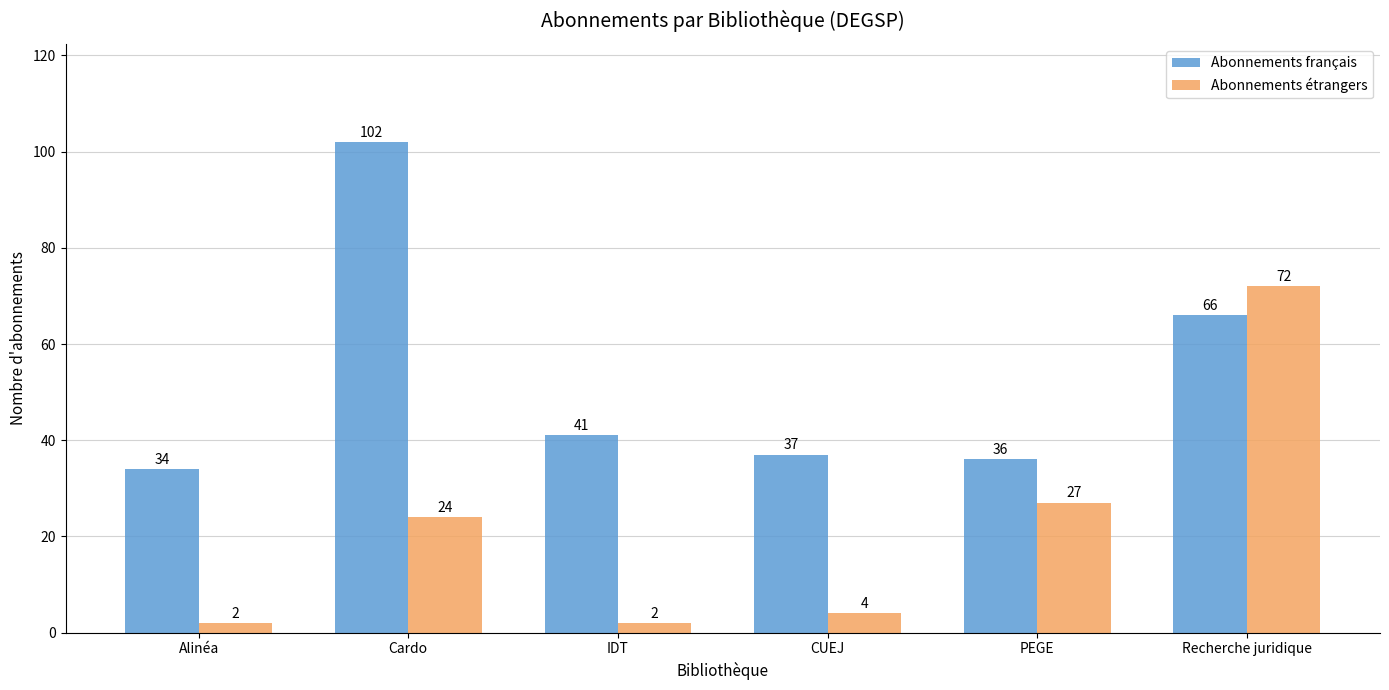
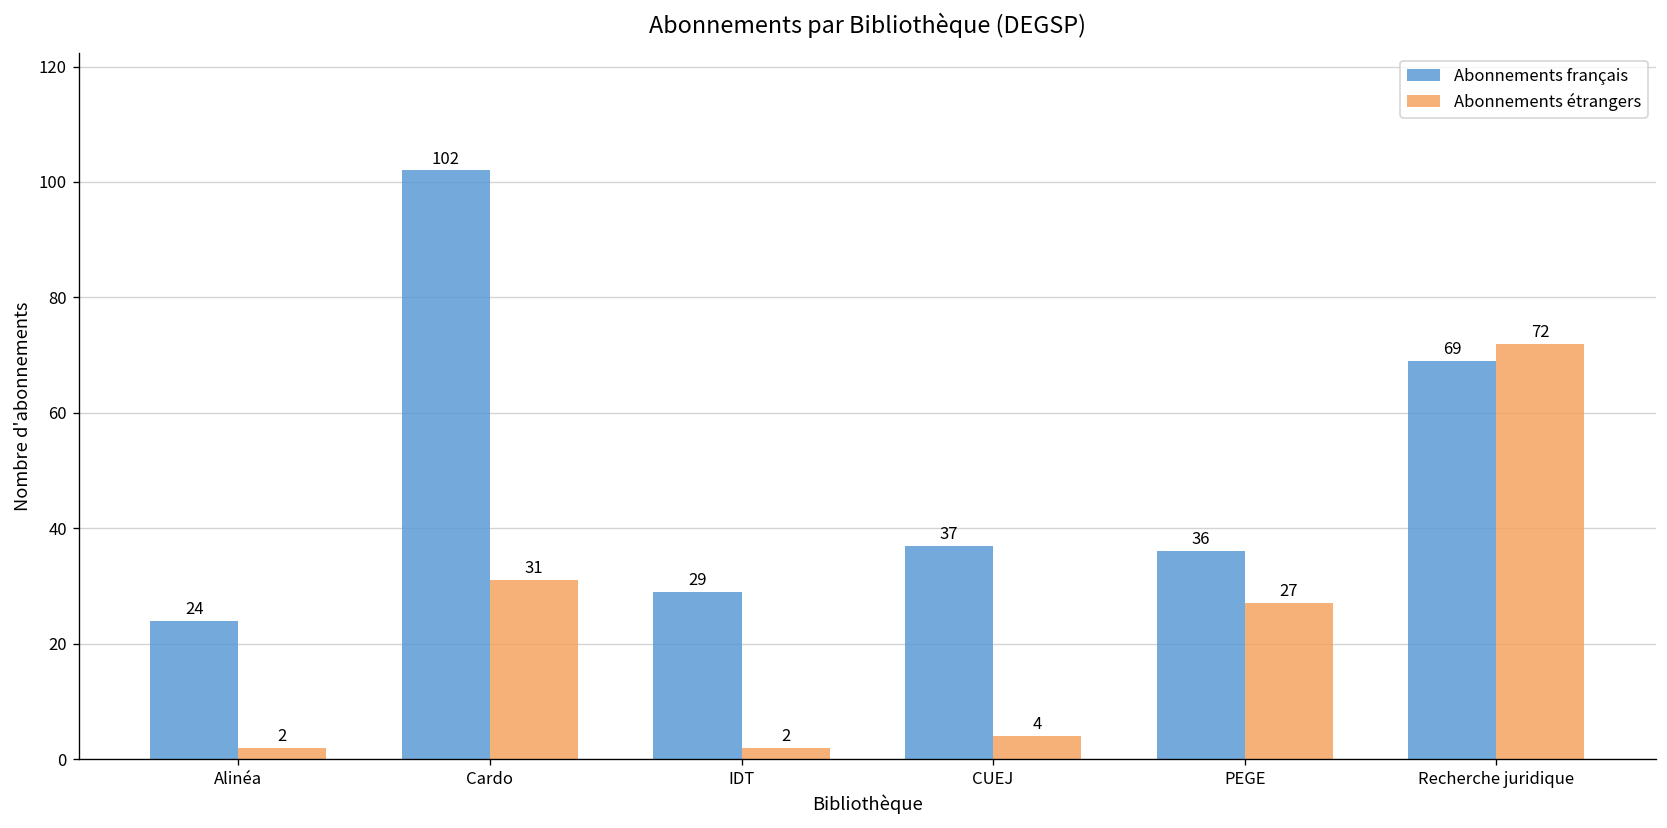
Abonnements français, Alinéa: 34 -> 24
Abonnements étrangers, Cardo: 24 -> 31
Abonnements français, IDT: 41 -> 29
Abonnements français, Recherche juridique: 66 -> 69
